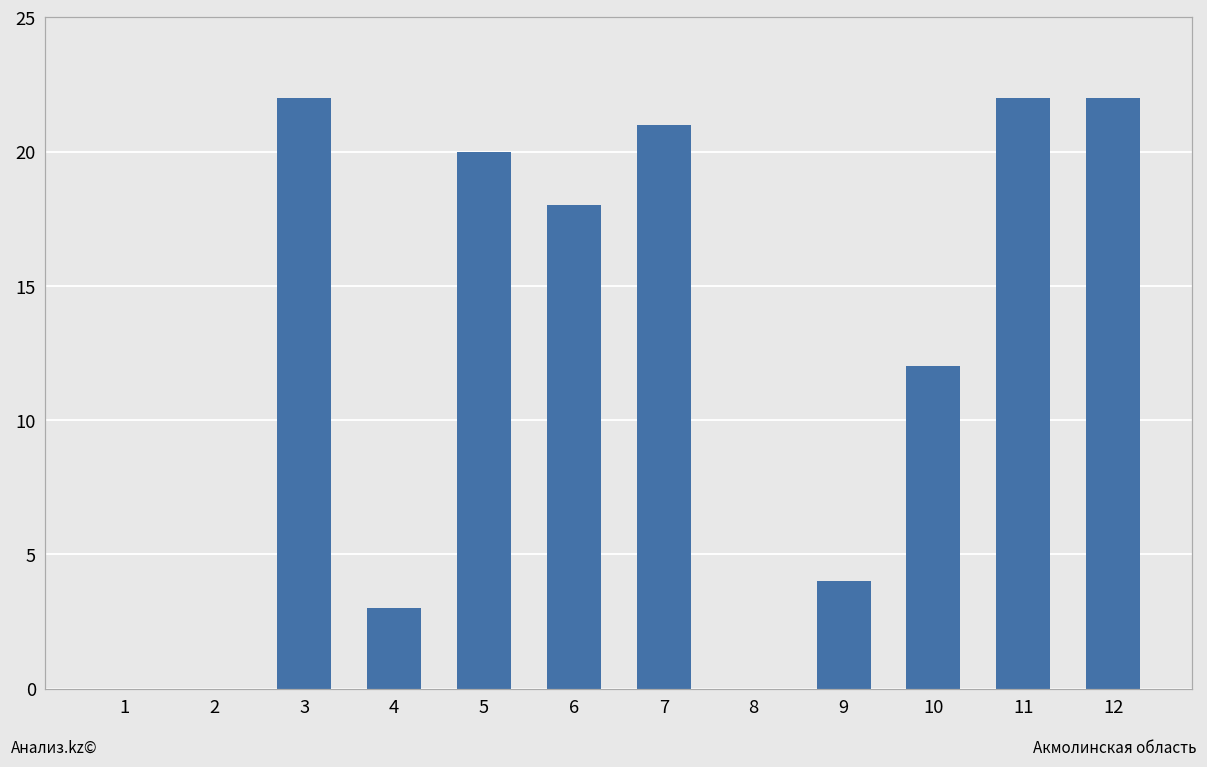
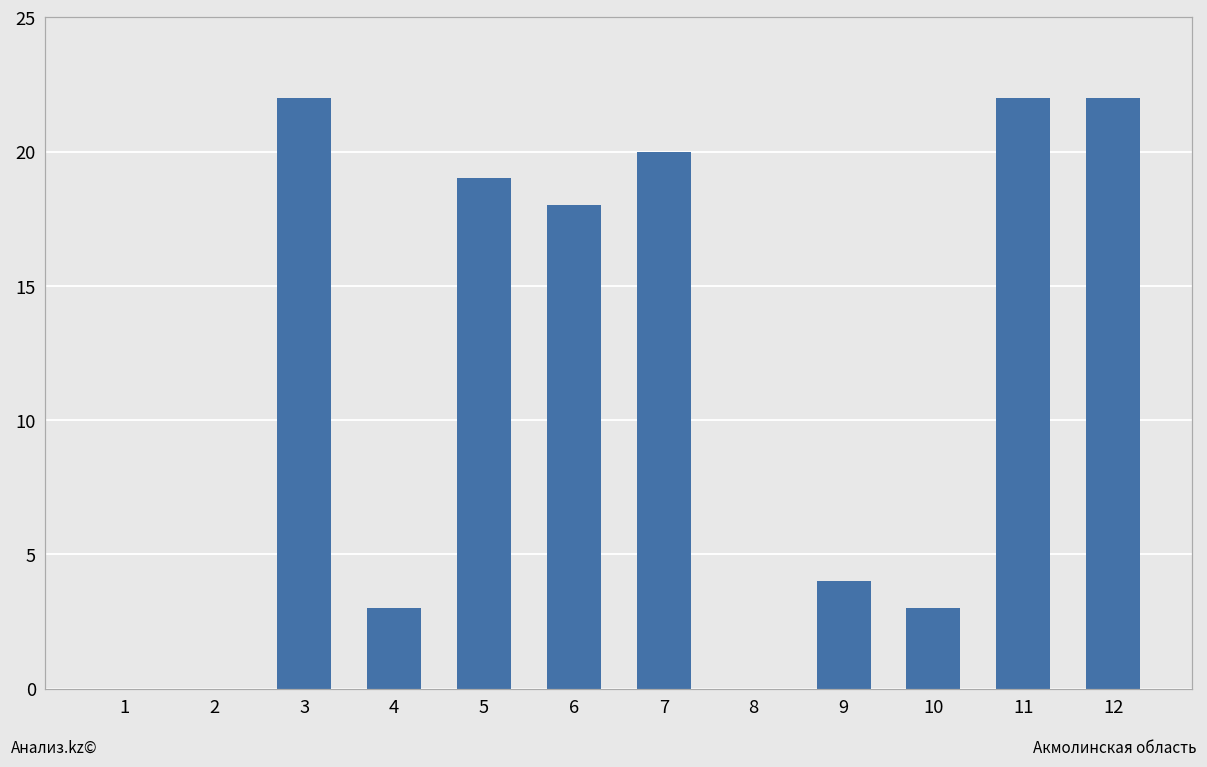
5: 20 -> 19
7: 21 -> 20
10: 12 -> 3
